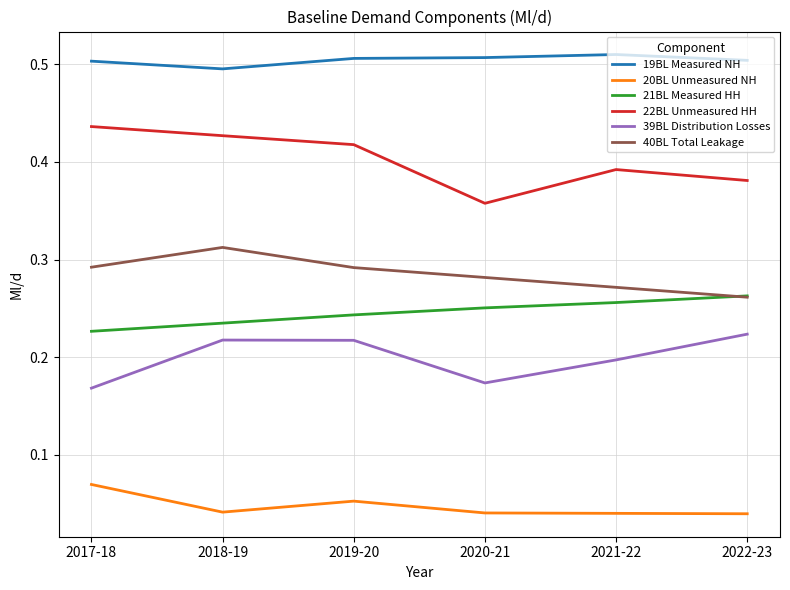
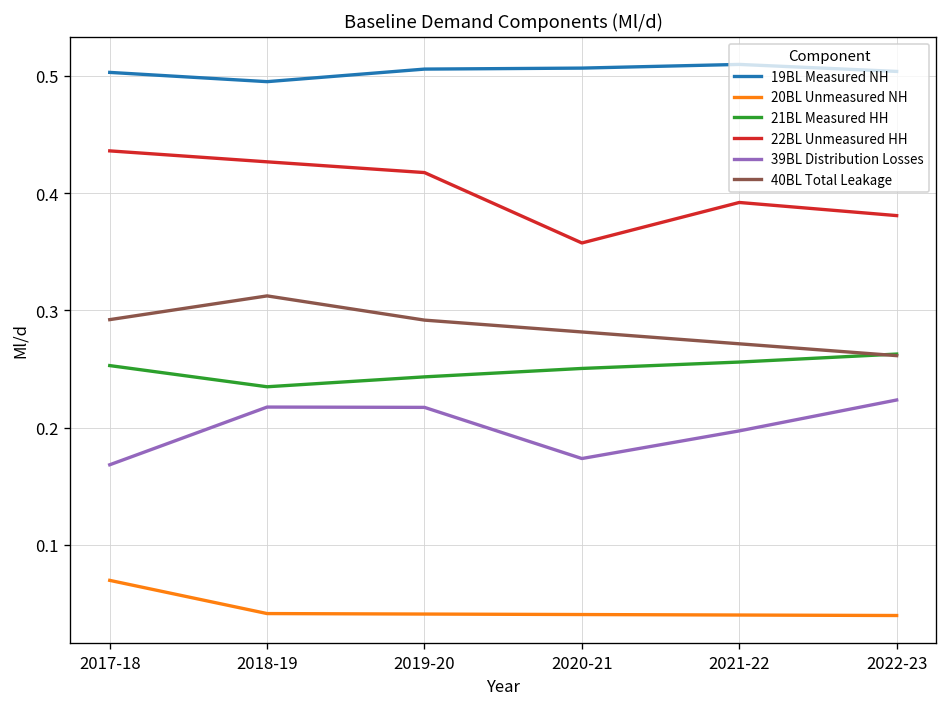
21BL Measured HH, 2017-18: 0.23 -> 0.25
20BL Unmeasured NH, 2019-20: 0.05 -> 0.04
